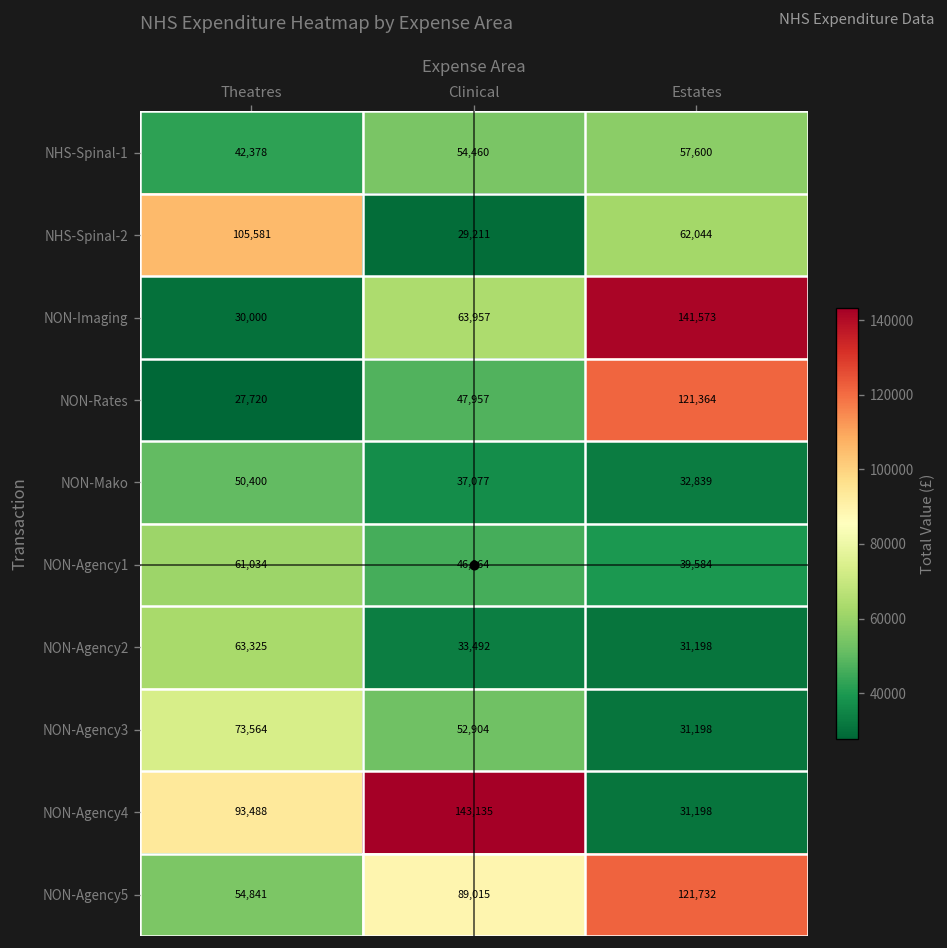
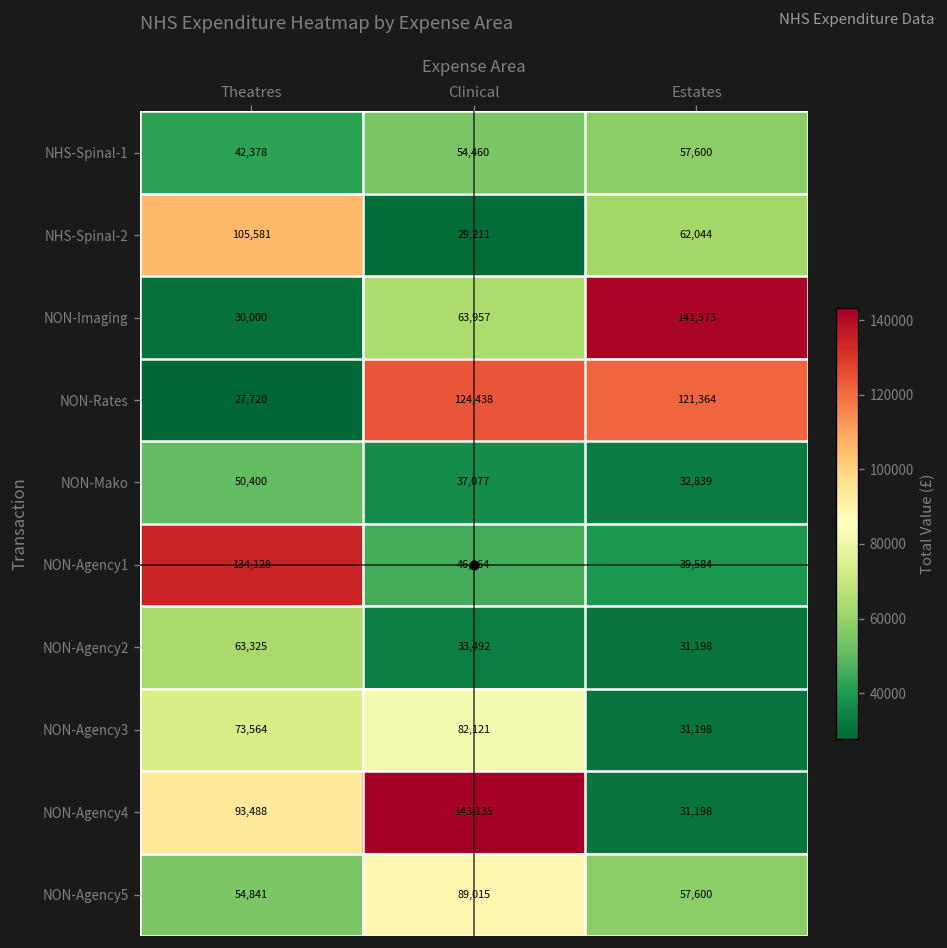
NON-Rates, Clinical: 47,957 -> 124,438
NON-Agency1, Theatres: 61,034 -> 134,128
NON-Agency3, Clinical: 52,904 -> 82,121
NON-Agency5, Estates: 121,732 -> 57,600
